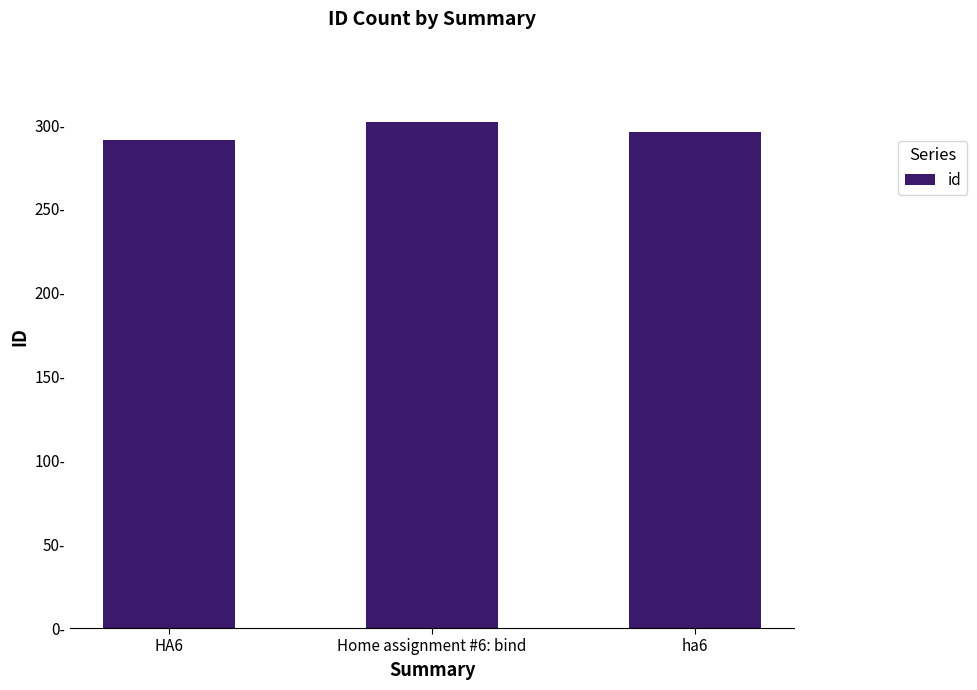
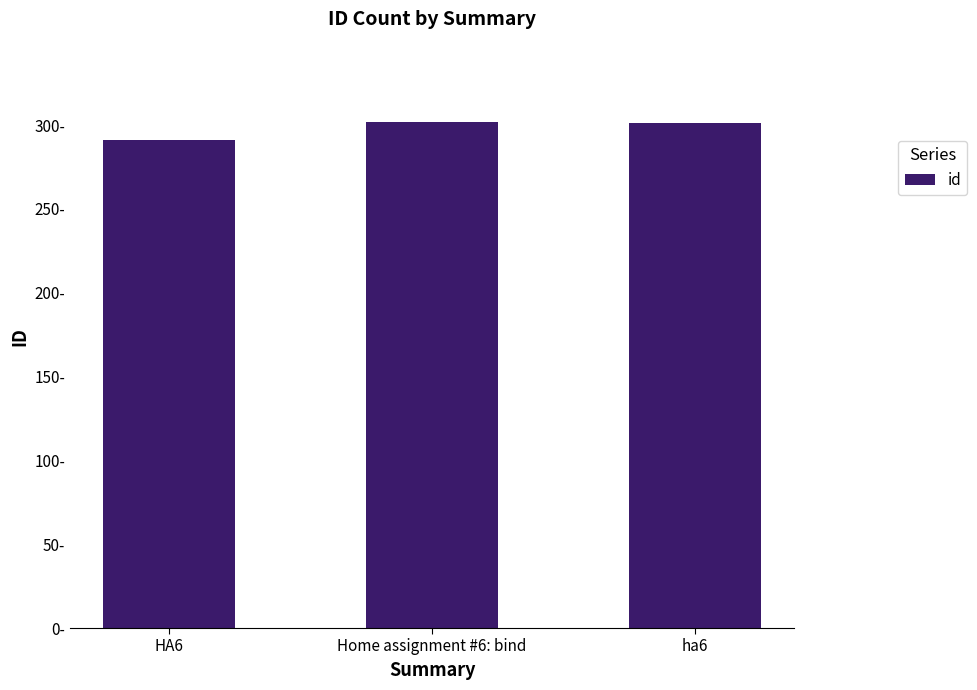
ha6: 296- -> 301-
